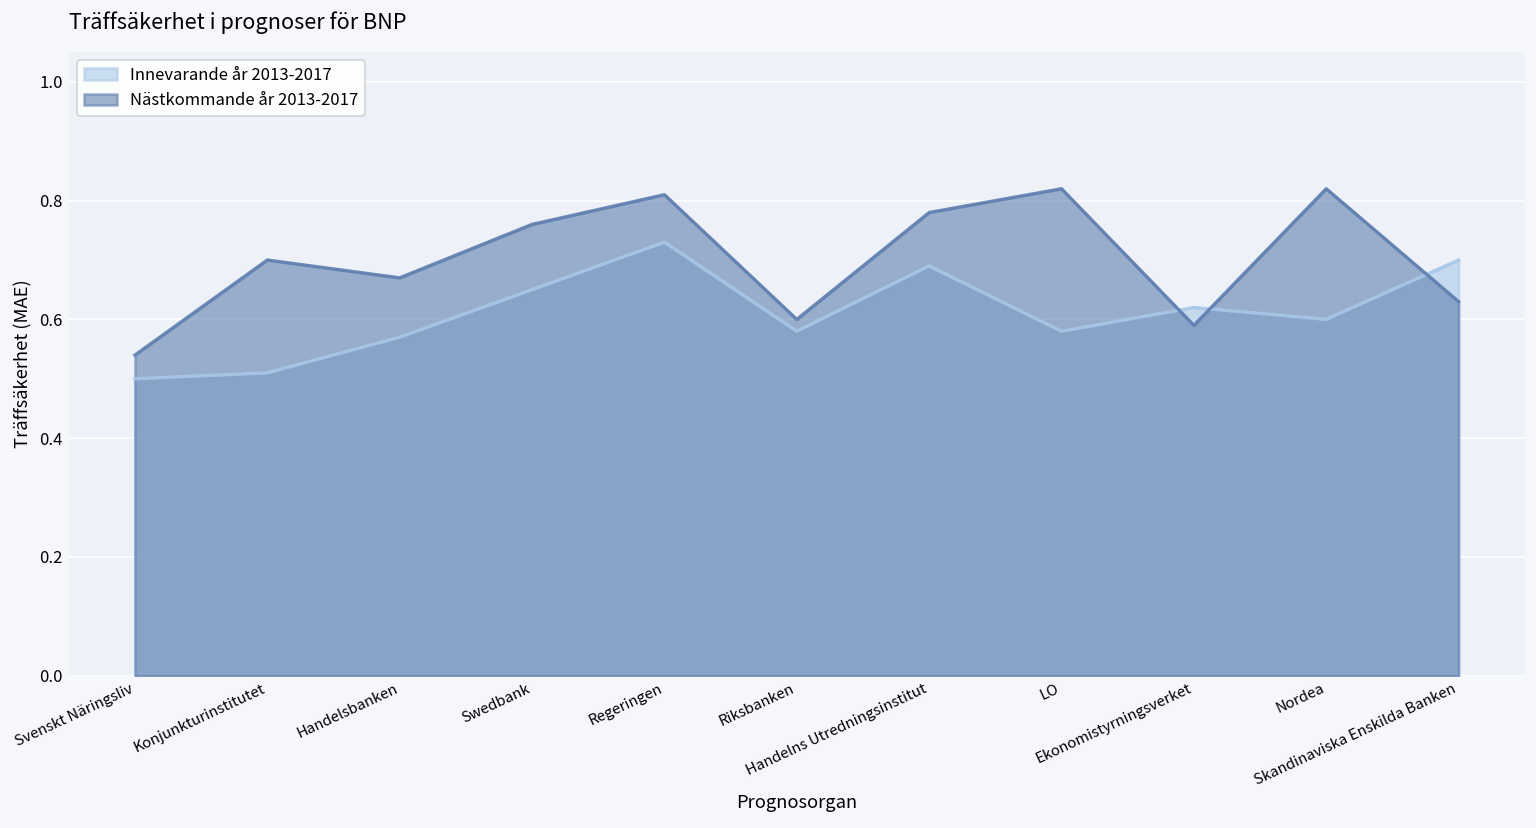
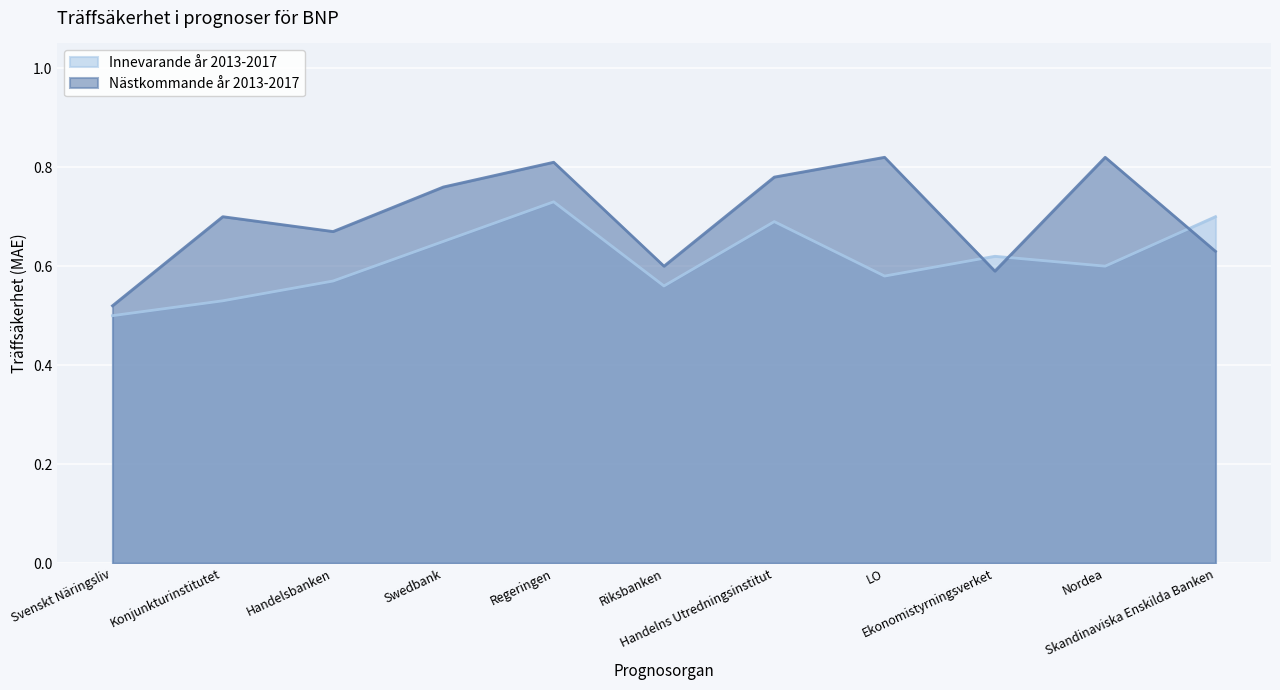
Nästkommande år 2013-2017, Svenskt Näringsliv: 0.54 -> 0.52
Innevarande år 2013-2017, Konjunkturinstitutet: 0.51 -> 0.53
Innevarande år 2013-2017, Riksbanken: 0.58 -> 0.56
